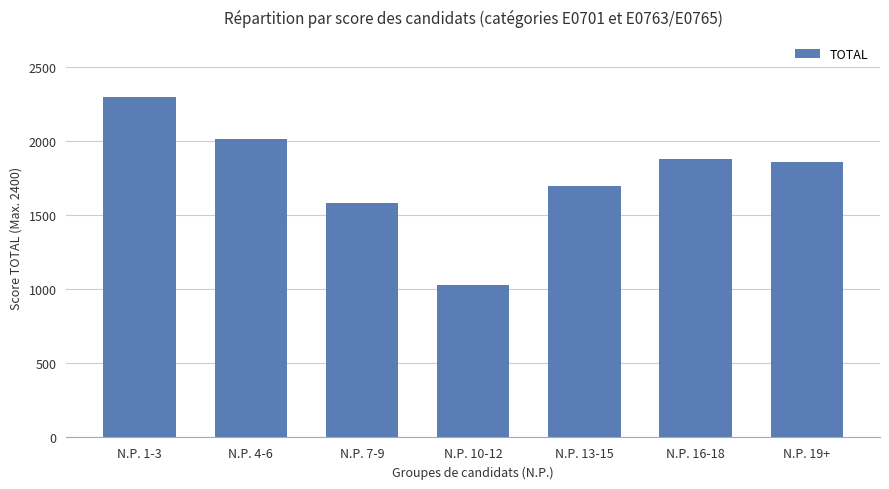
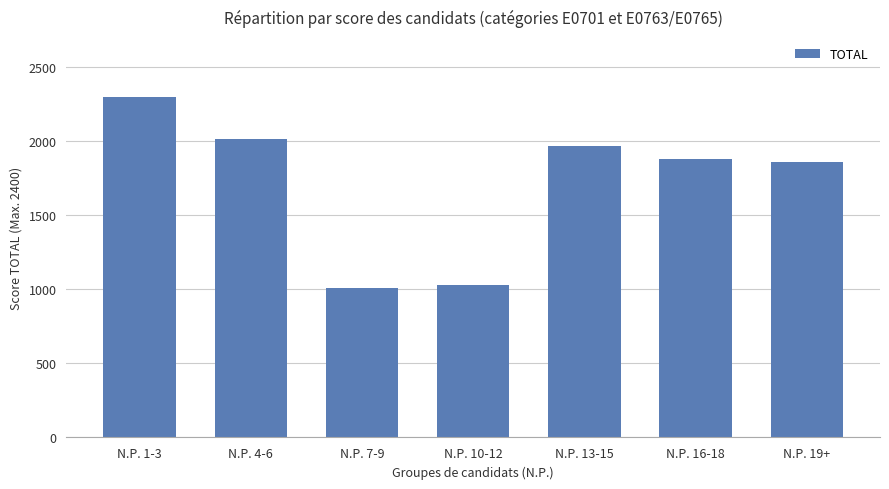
N.P. 7-9: 1580 -> 1010
N.P. 13-15: 1700 -> 1960
